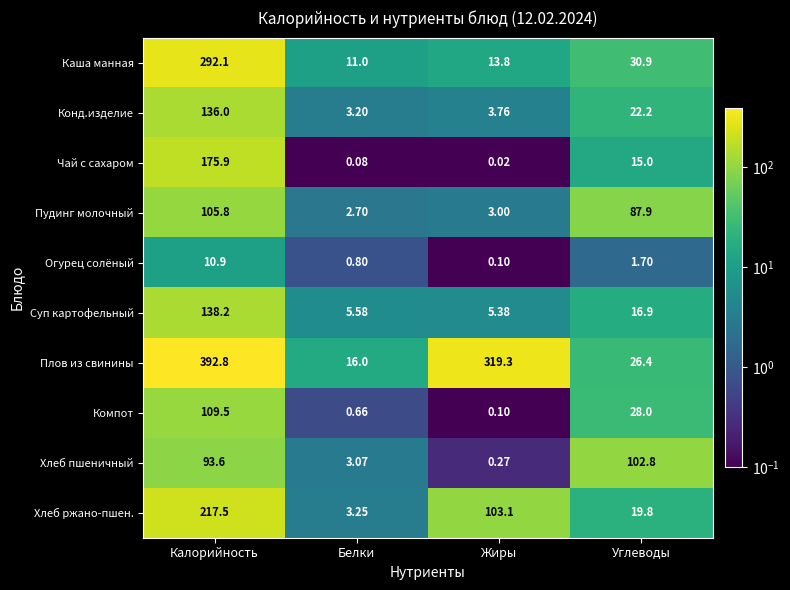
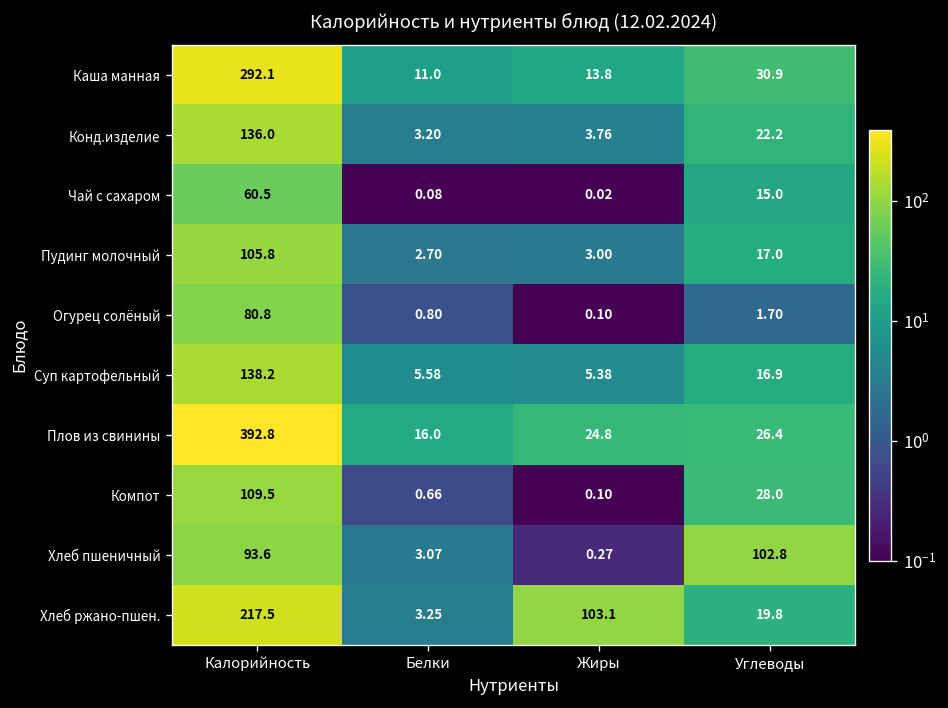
Чай с сахаром, Калорийность: 175.9 -> 60.5
Пудинг молочный, Углеводы: 87.9 -> 17.0
Огурец солёный, Калорийность: 10.9 -> 80.8
Плов из свинины, Жиры: 319.3 -> 24.8
